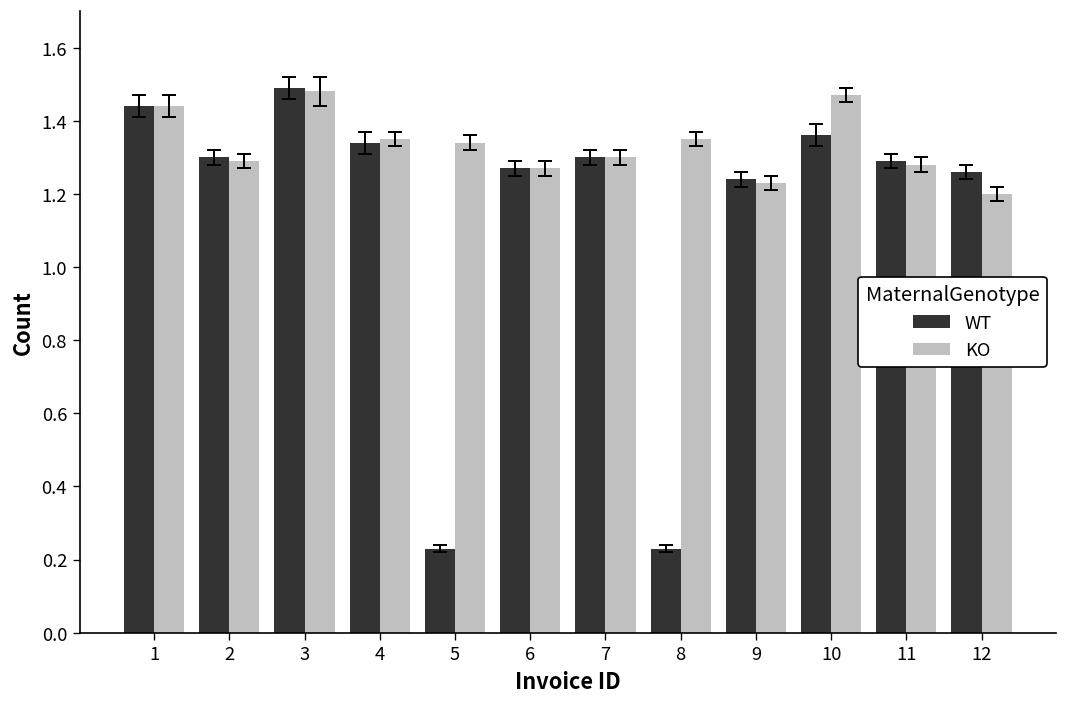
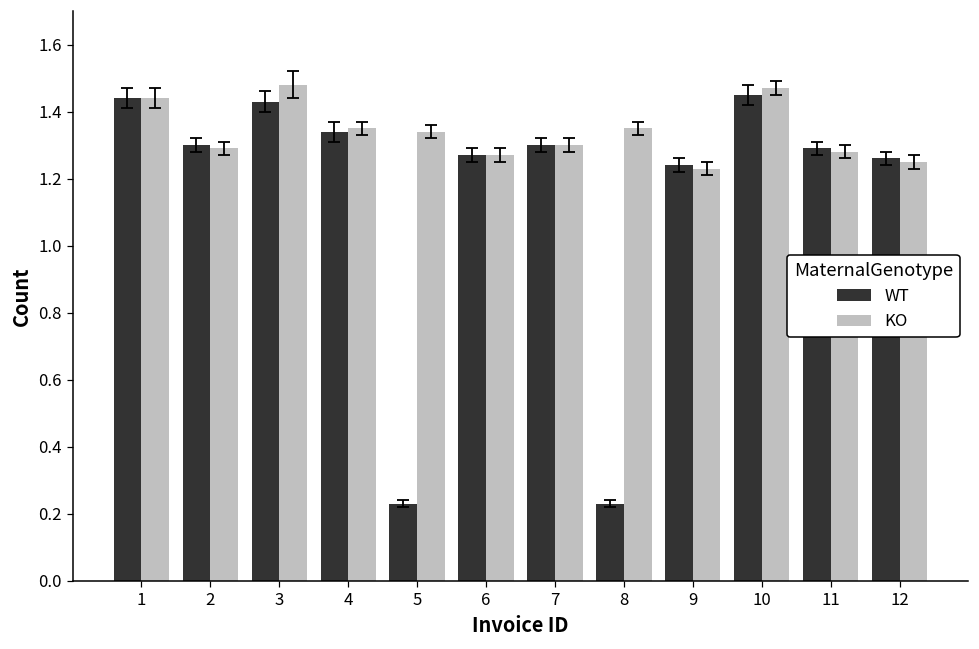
WT, 3: 1.49 -> 1.43
WT, 10: 1.36 -> 1.45
KO, 12: 1.20 -> 1.25
